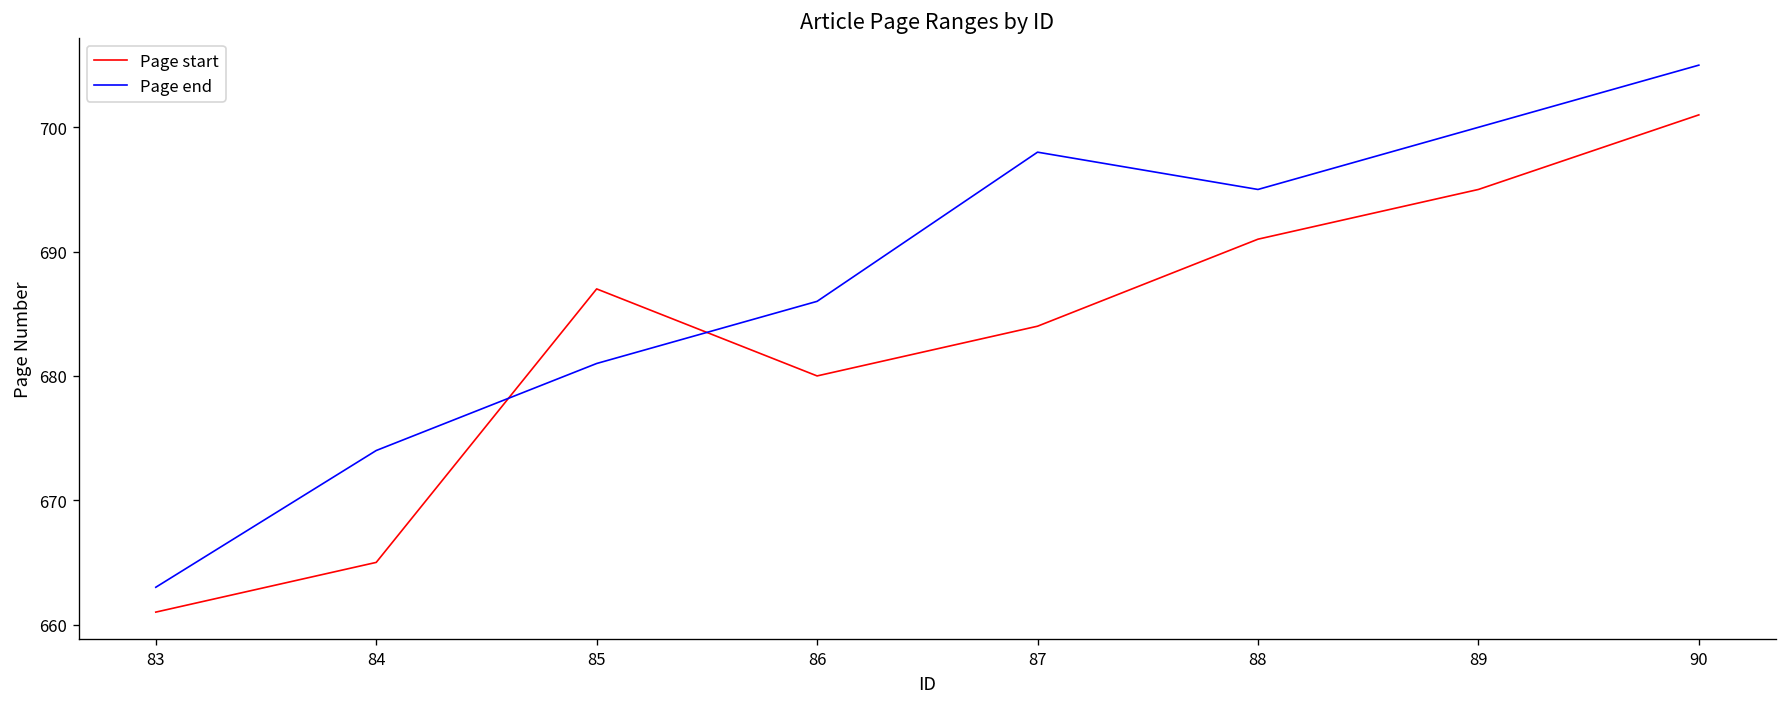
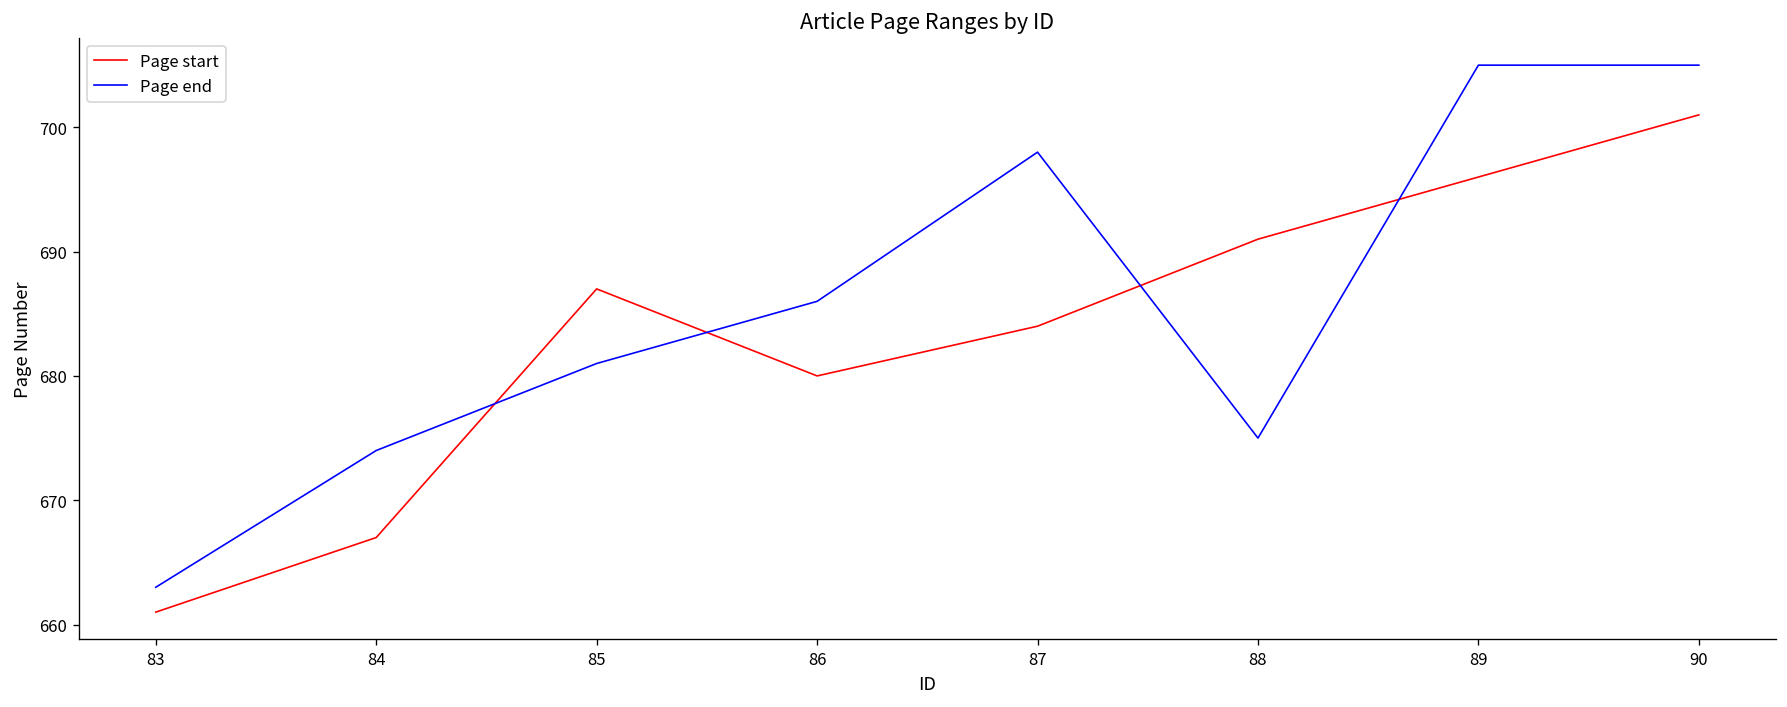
Page start, 84: 665 -> 667
Page end, 88: 695 -> 675
Page start, 89: 695 -> 696
Page end, 89: 700 -> 705
